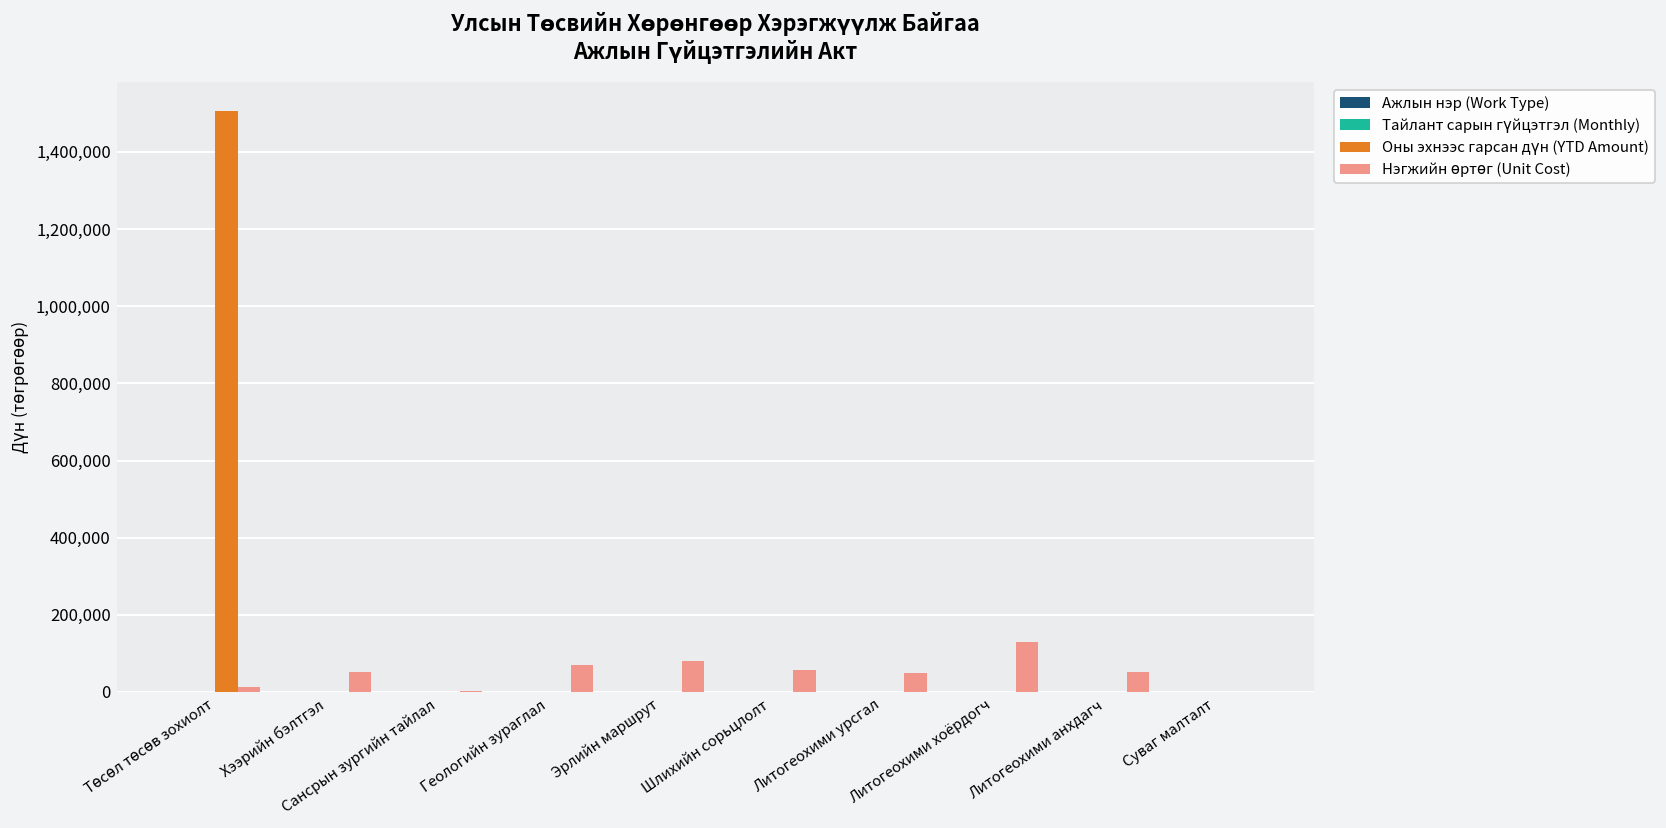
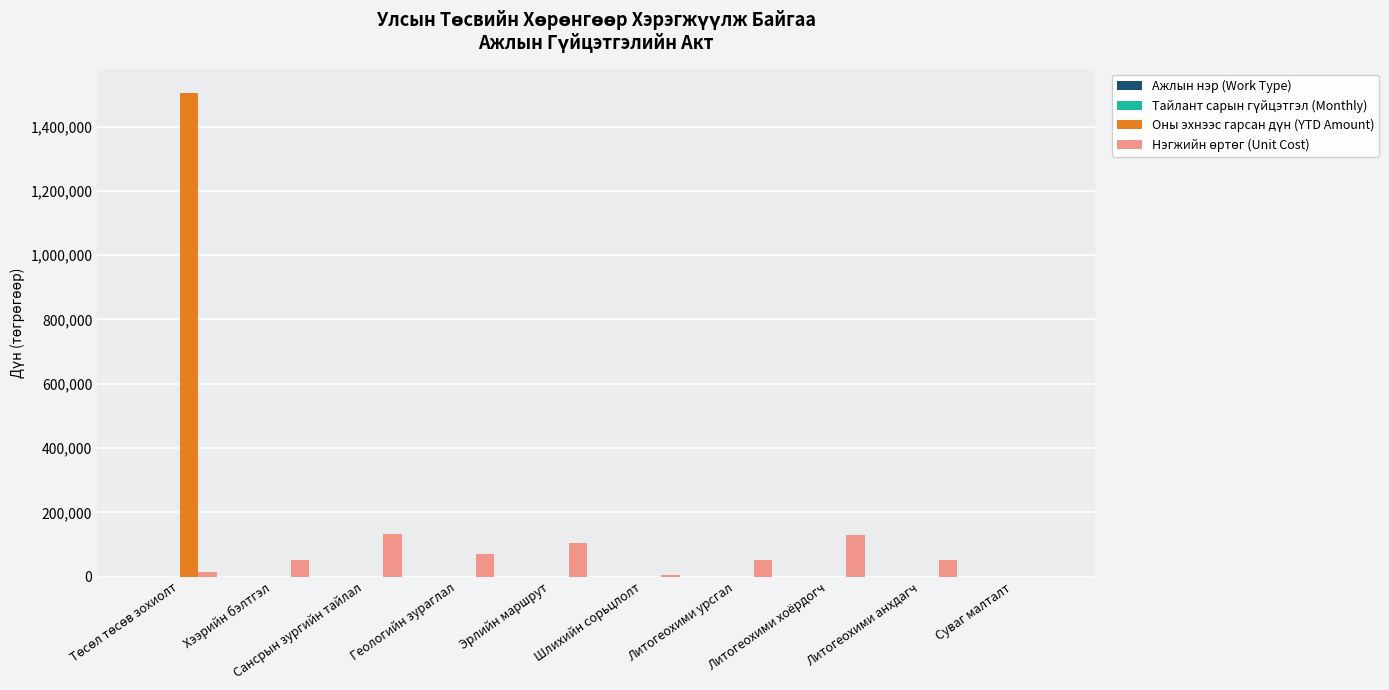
Нэгжийн өртөг (Unit Cost), Сансрын зургийн тайлал: 0 -> 130,000
Нэгжийн өртөг (Unit Cost), Эрлийн маршрут: 80,000 -> 110,000
Нэгжийн өртөг (Unit Cost), Шлихийн сорьцлолт: 60,000 -> 10,000
